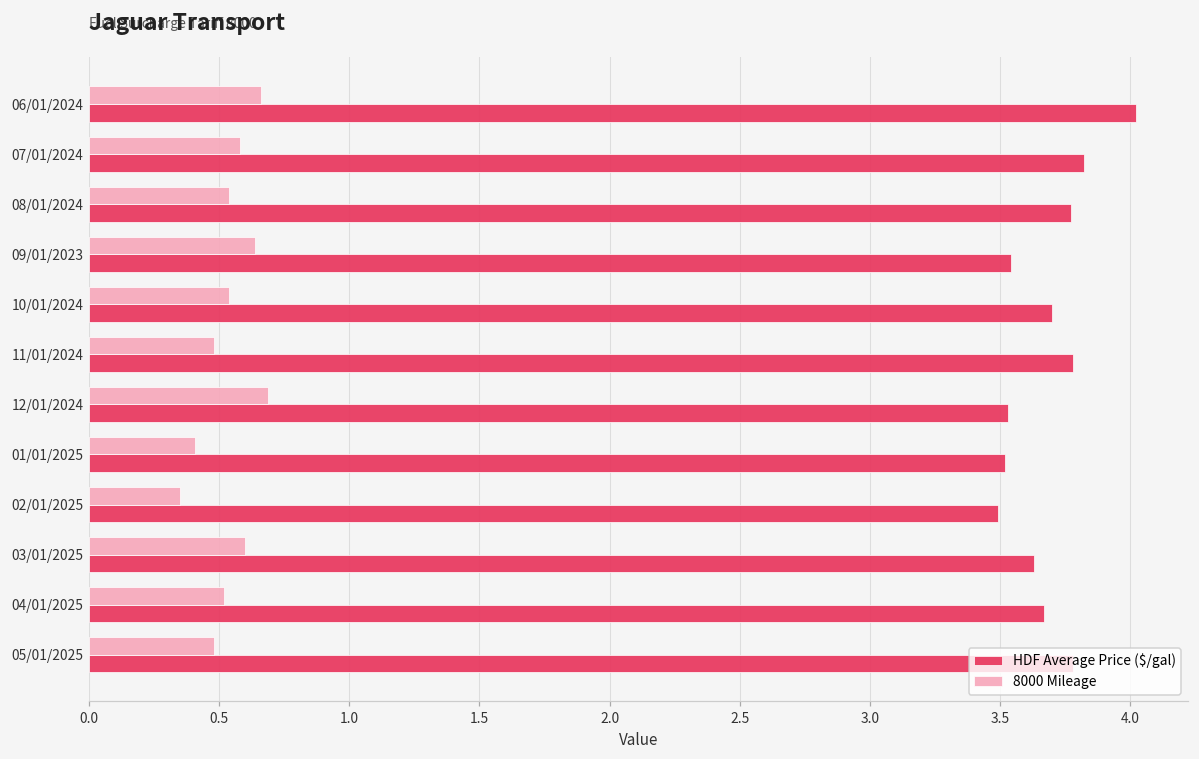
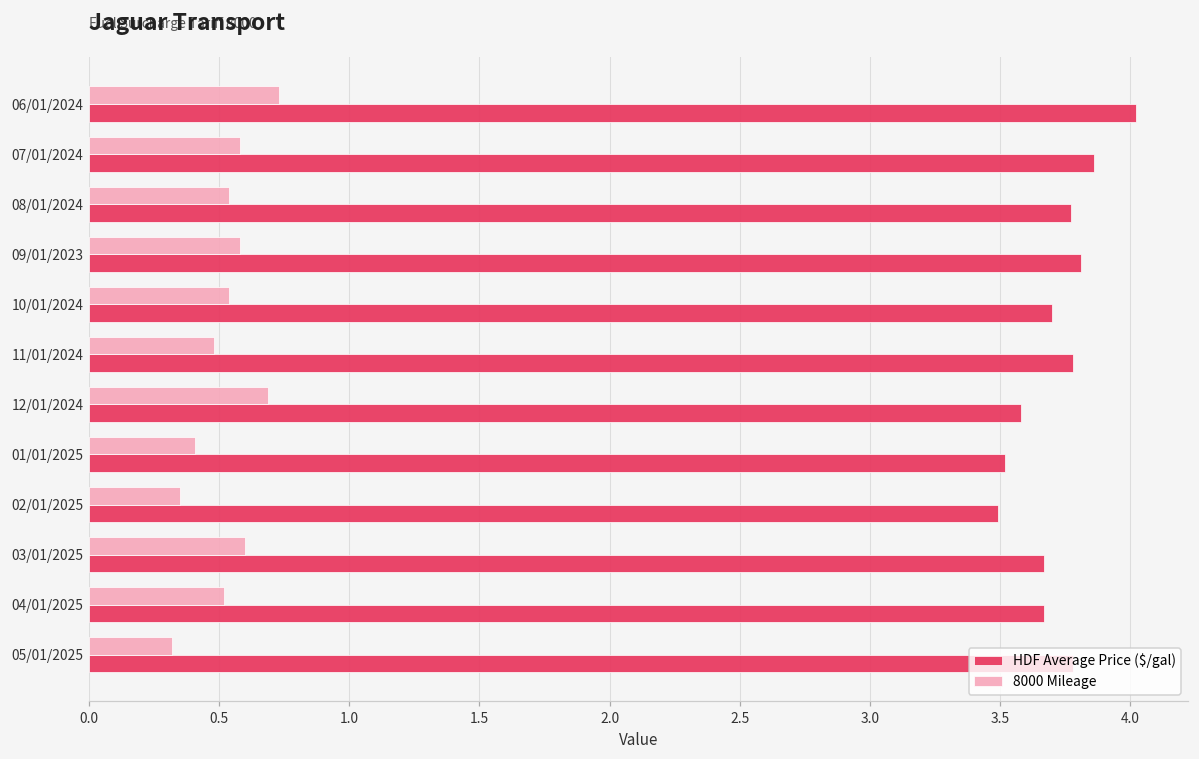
8000 Mileage, 06/01/2024: 0.66 -> 0.73
HDF Average Price ($/gal), 07/01/2024: 3.82 -> 3.86
8000 Mileage, 09/01/2023: 0.64 -> 0.58
HDF Average Price ($/gal), 09/01/2023: 3.54 -> 3.81
HDF Average Price ($/gal), 12/01/2024: 3.53 -> 3.58
HDF Average Price ($/gal), 03/01/2025: 3.63 -> 3.67
8000 Mileage, 05/01/2025: 0.48 -> 0.32
